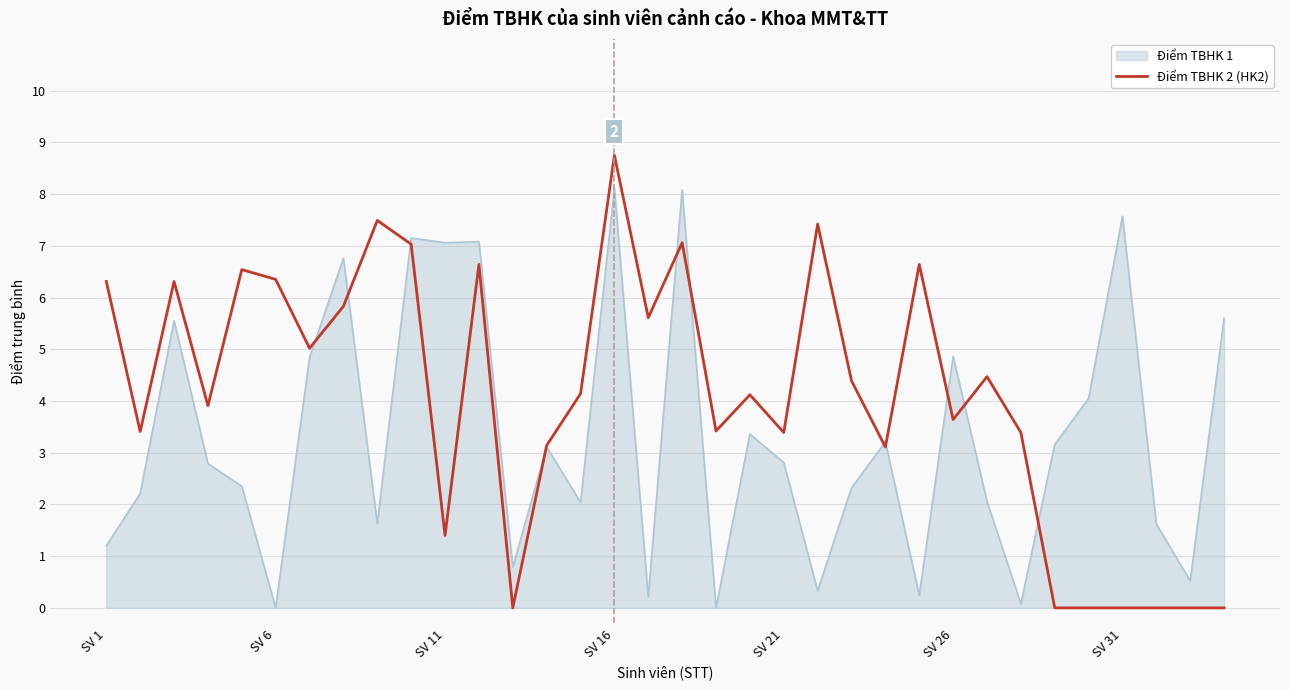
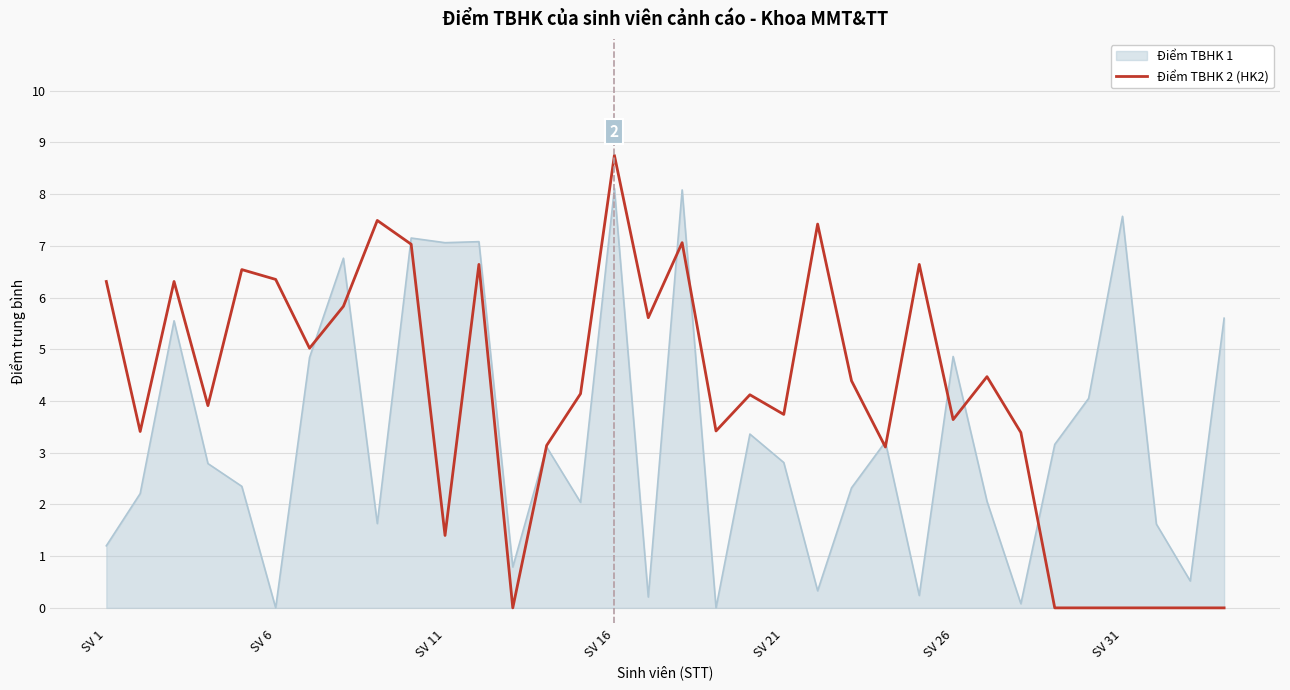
Điểm TBHK 2 (HK2), SV 21: 3.4 -> 3.7
